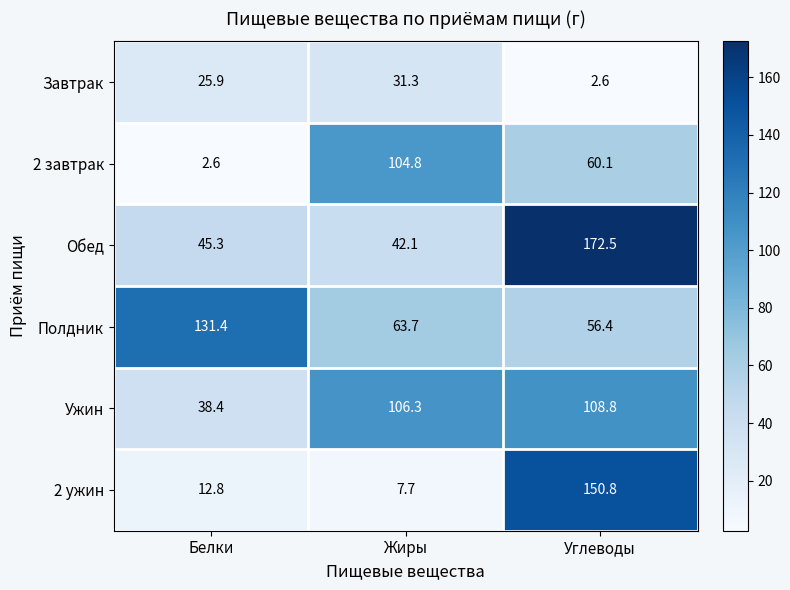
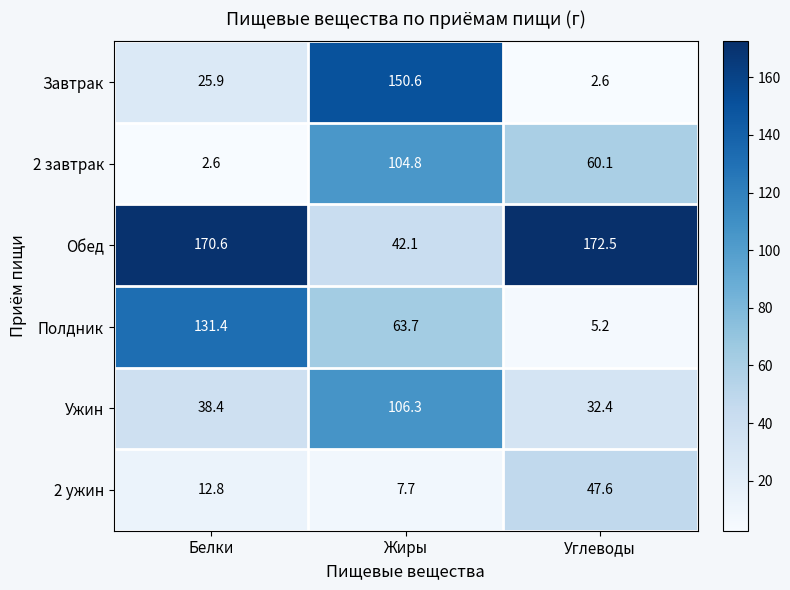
Завтрак, Жиры: 31.3 -> 150.6
Обед, Белки: 45.3 -> 170.6
Полдник, Углеводы: 56.4 -> 5.2
Ужин, Углеводы: 108.8 -> 32.4
2 ужин, Углеводы: 150.8 -> 47.6
